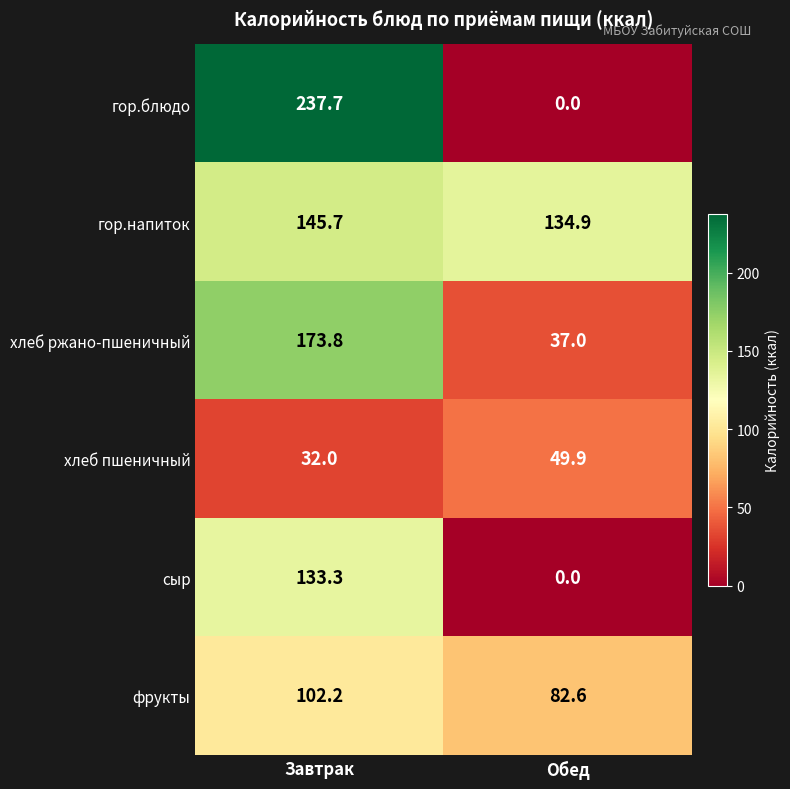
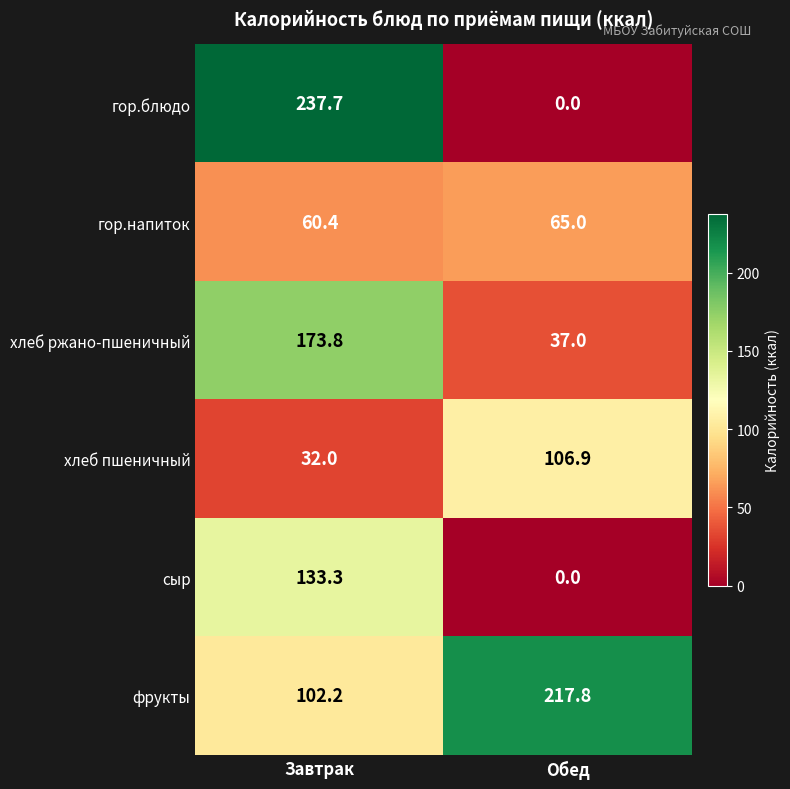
гор.напиток, Завтрак: 145.7 -> 60.4
гор.напиток, Обед: 134.9 -> 65.0
хлеб пшеничный, Обед: 49.9 -> 106.9
фрукты, Обед: 82.6 -> 217.8
